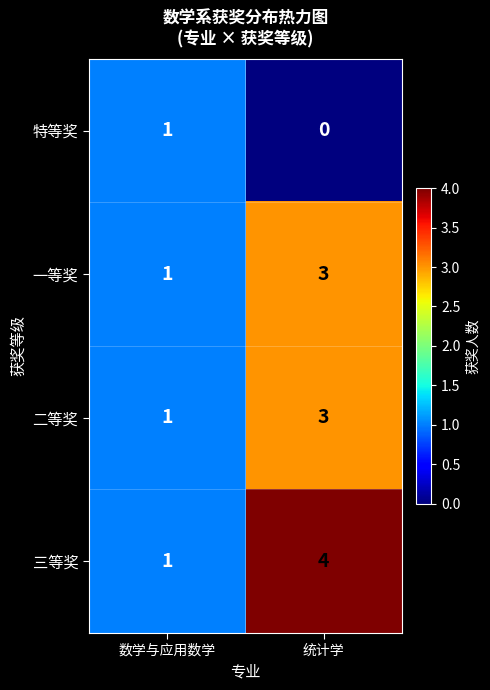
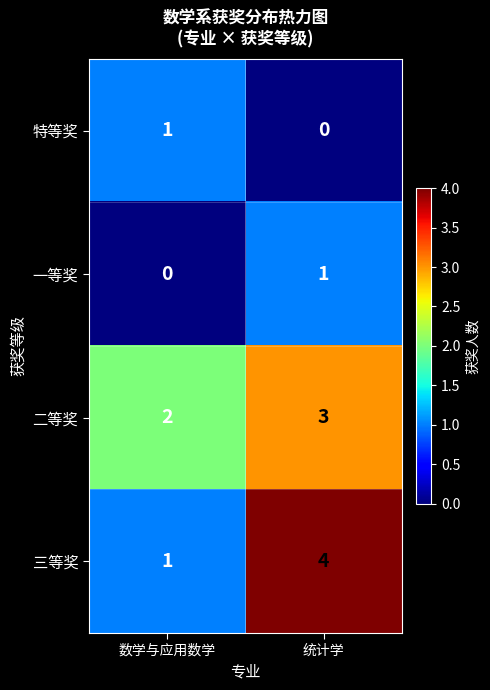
一等奖, 数学与应用数学: 1 -> 0
一等奖, 统计学: 3 -> 1
二等奖, 数学与应用数学: 1 -> 2
